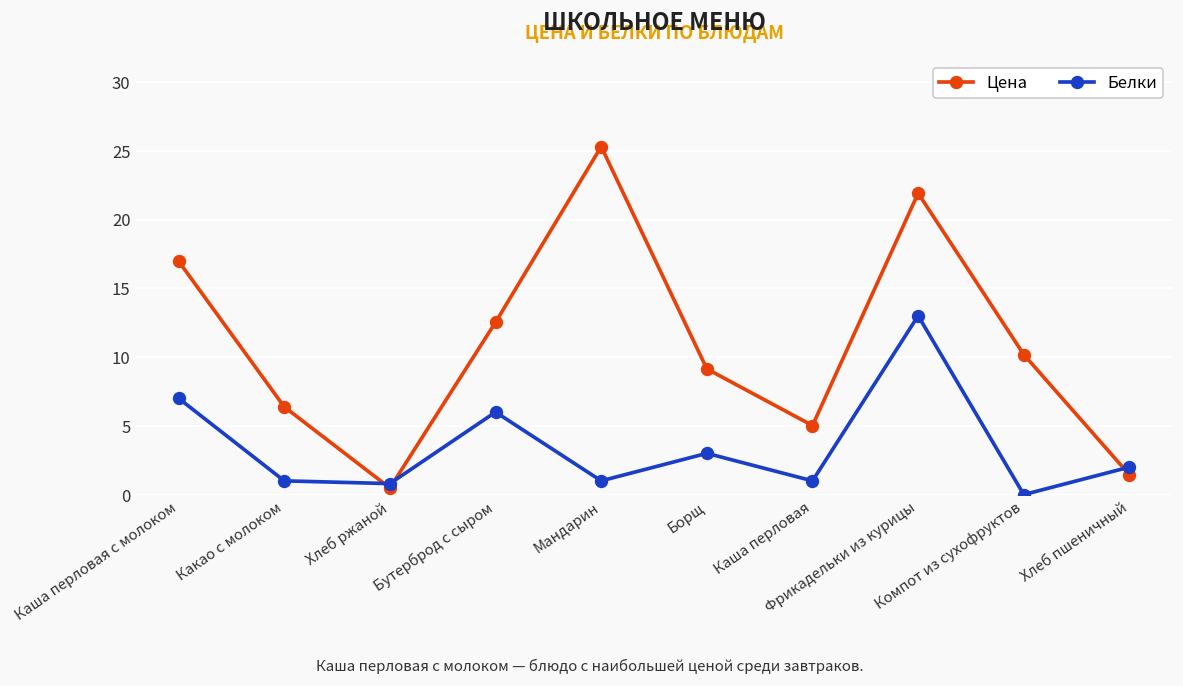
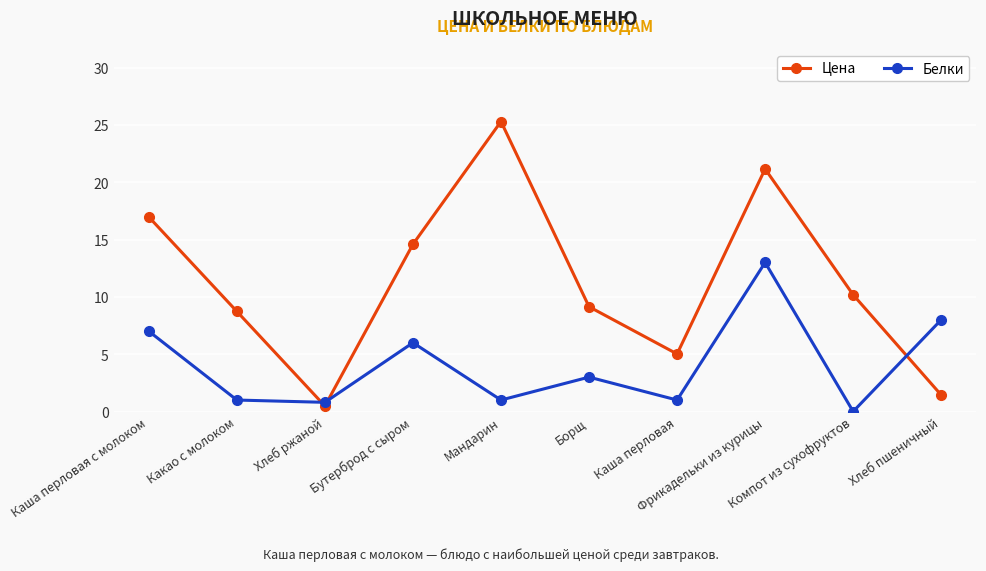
Цена, Какао с молоком: 6.4 -> 8.7
Цена, Бутерброд с сыром: 12.5 -> 14.6
Цена, Фрикадельки из курицы: 21.9 -> 21.2
Белки, Хлеб пшеничный: 2 -> 8
